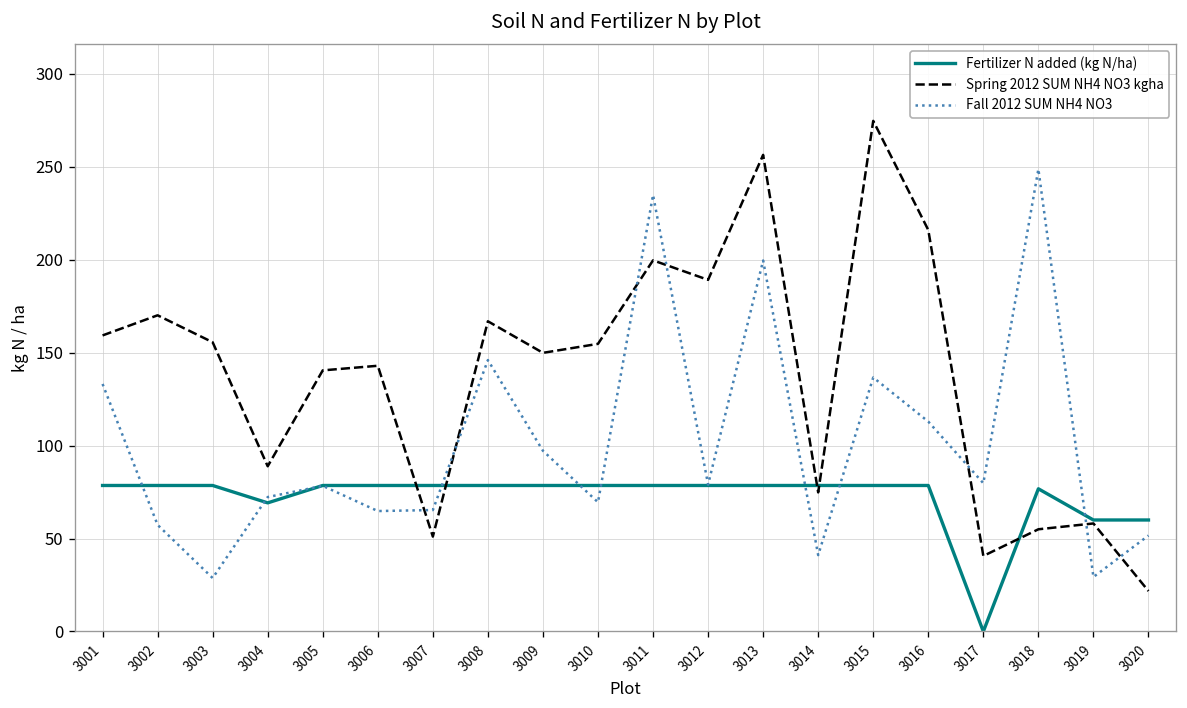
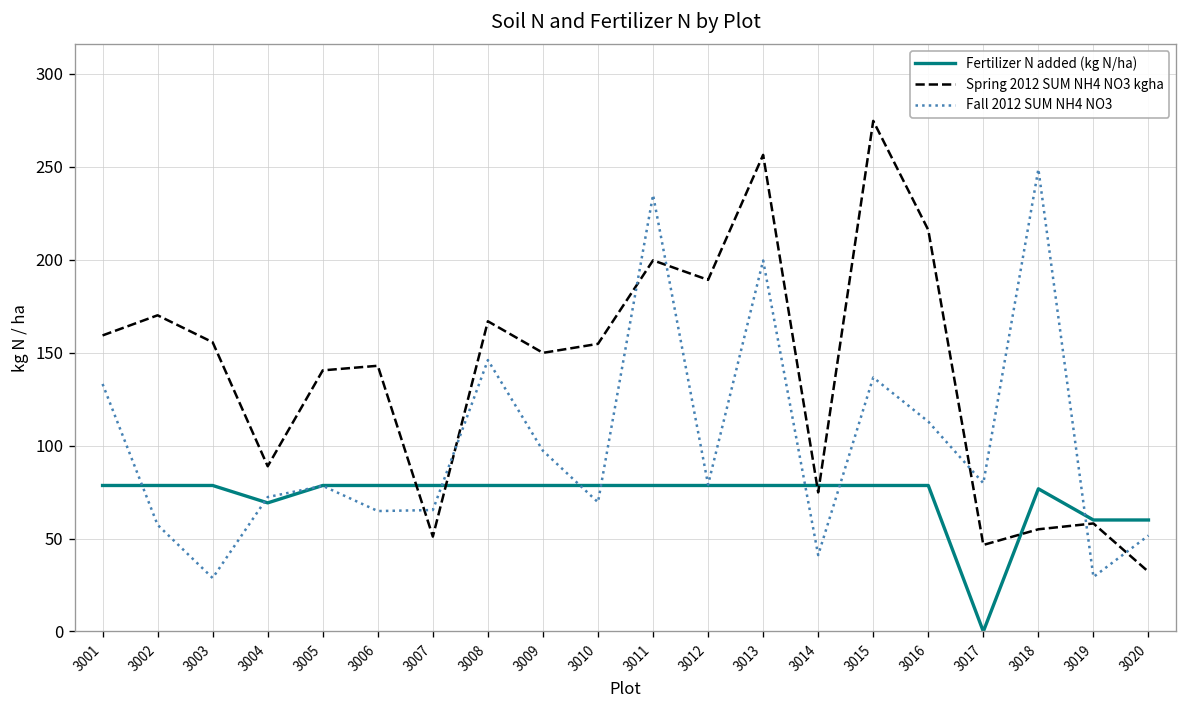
Spring 2012 SUM NH4 NO3 kgha, 3017: 41 -> 47
Spring 2012 SUM NH4 NO3 kgha, 3020: 22 -> 32
